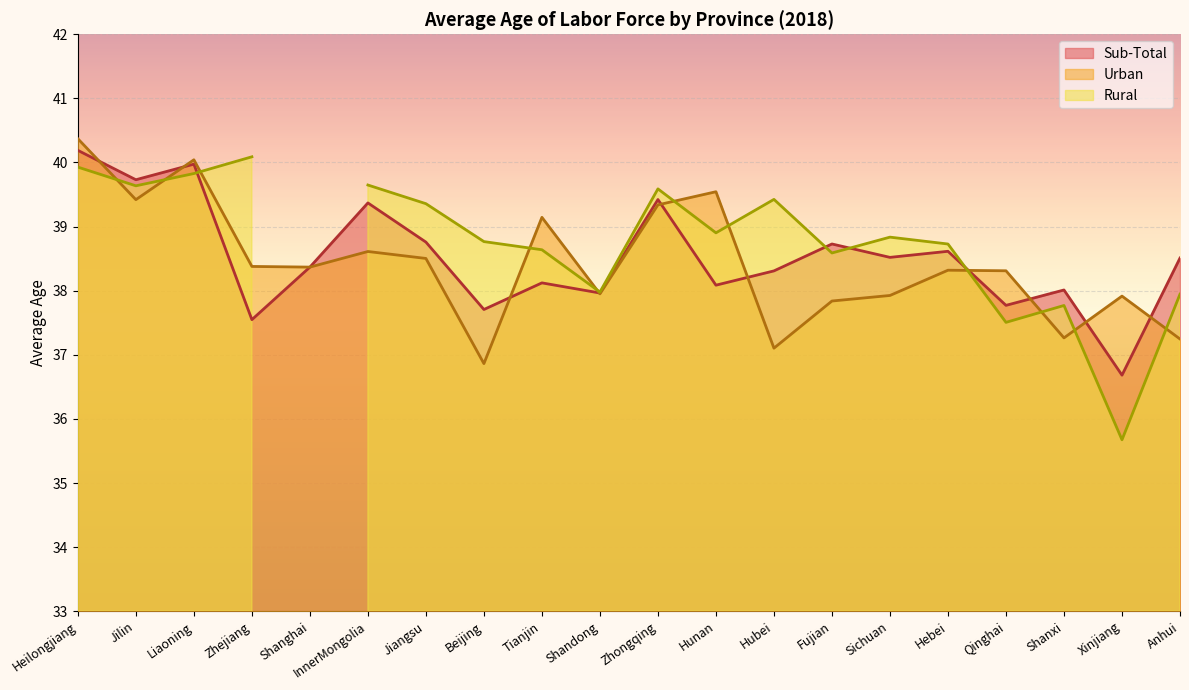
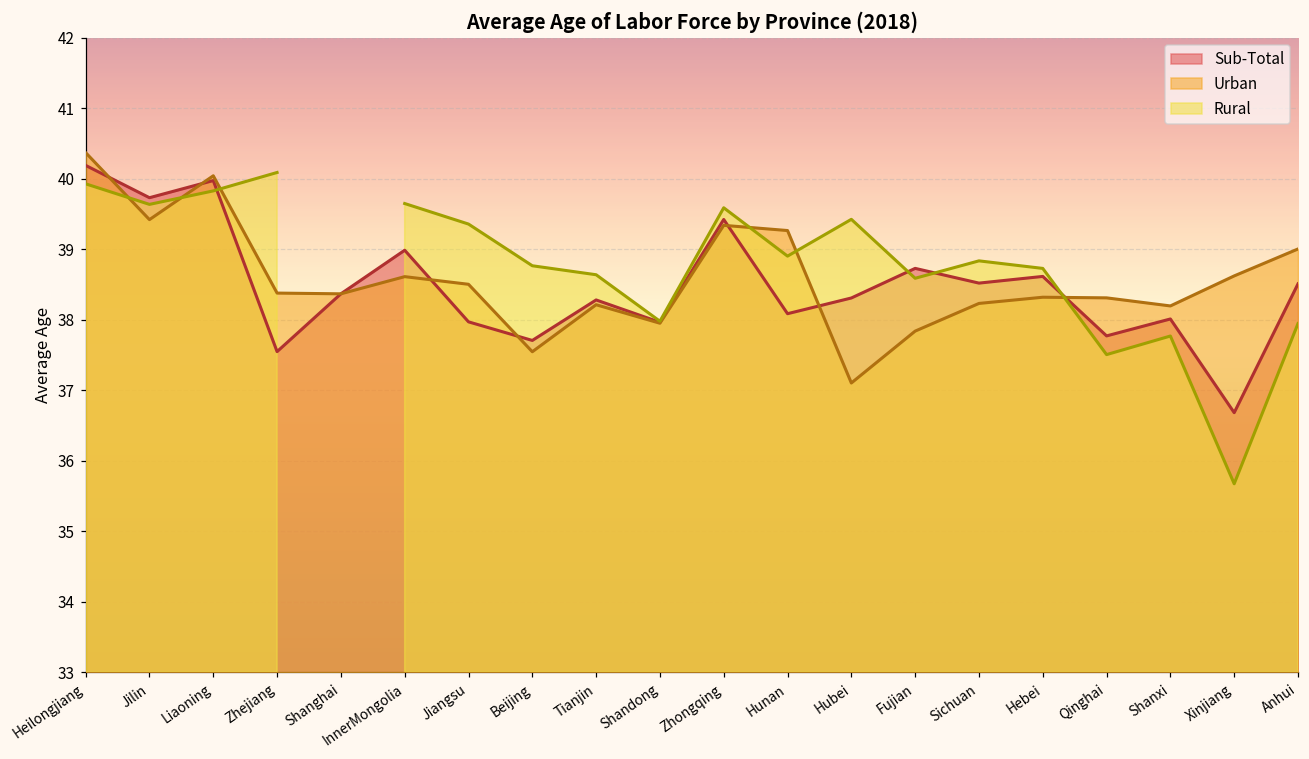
Sub-Total, InnerMongolia: 39.4 -> 39.0
Sub-Total, Jiangsu: 38.8 -> 38.0
Urban, Beijing: 36.9 -> 37.5
Sub-Total, Tianjin: 38.1 -> 38.3
Urban, Tianjin: 39.1 -> 38.2
Urban, Hunan: 39.5 -> 39.3
Urban, Sichuan: 37.9 -> 38.2
Urban, Shanxi: 37.3 -> 38.2
Urban, Xinjiang: 37.9 -> 38.6
Urban, Anhui: 37.2 -> 39.0
